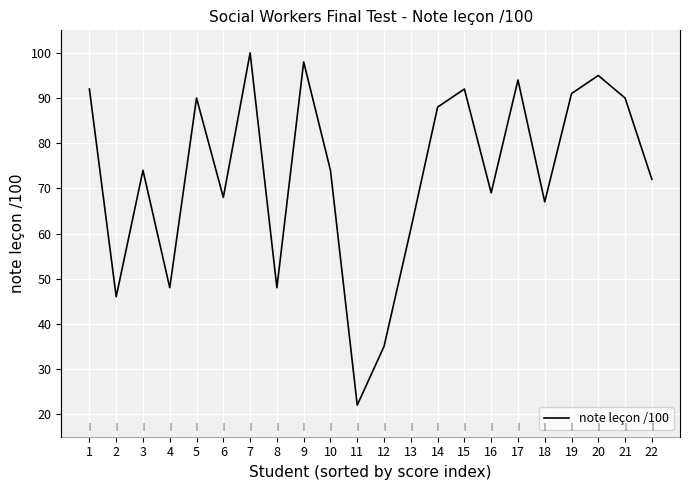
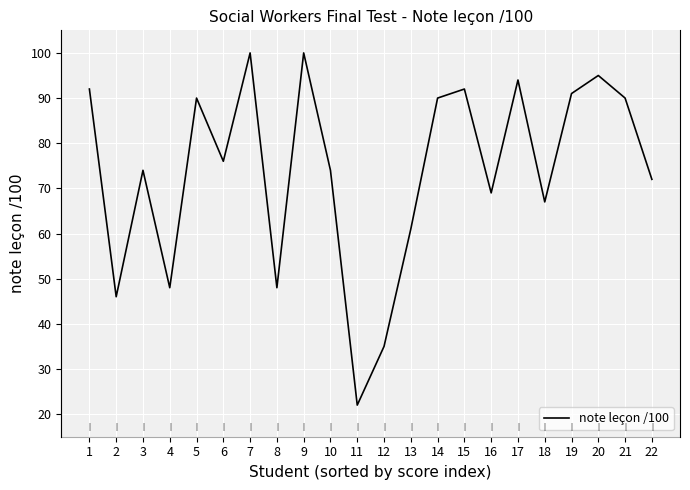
6: 68 -> 76
9: 98 -> 100
14: 88 -> 90
